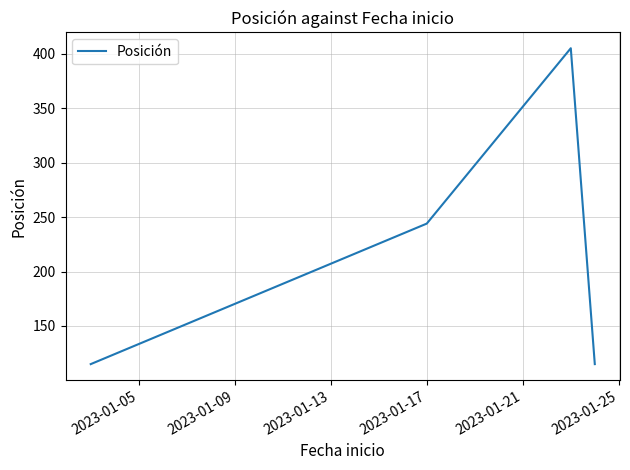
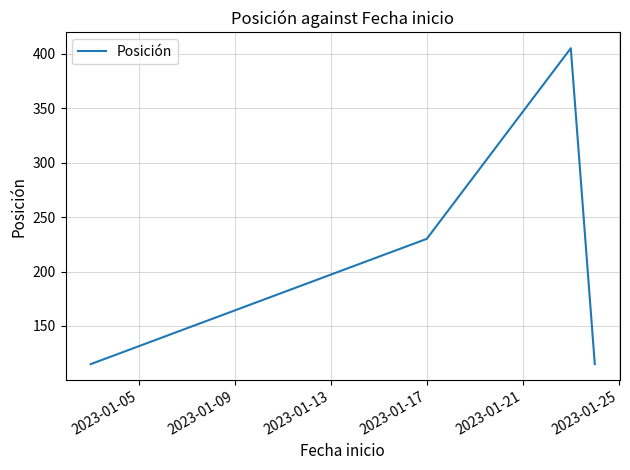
2023-01-17: 244 -> 230
